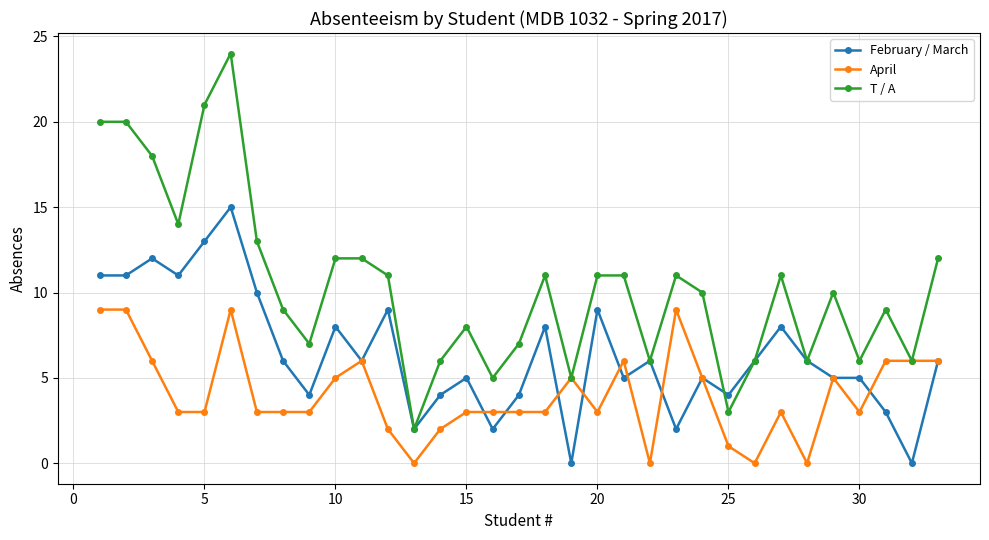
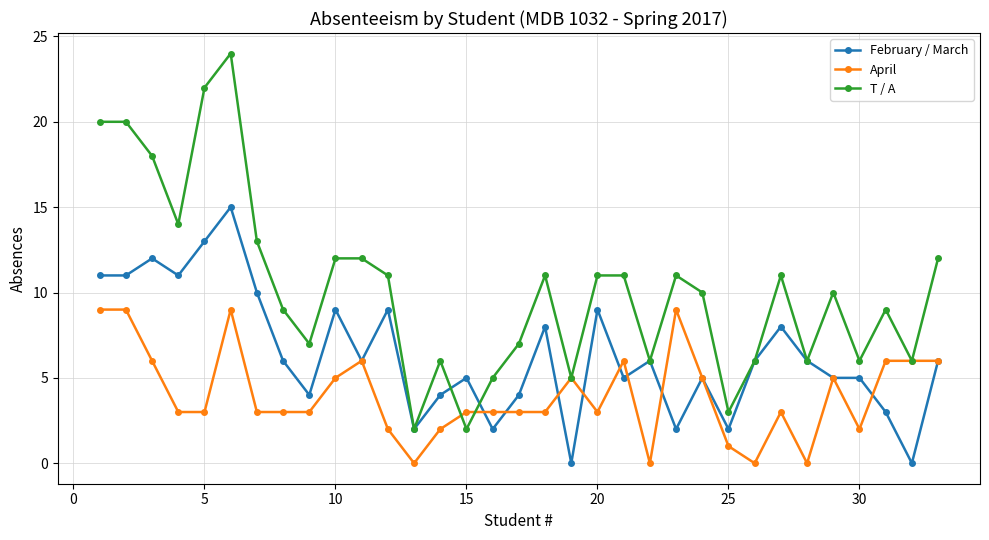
T / A, 5: 21 -> 22
February / March, 10: 8 -> 9
T / A, 15: 8 -> 2
February / March, 25: 4 -> 2
April, 30: 3 -> 2
